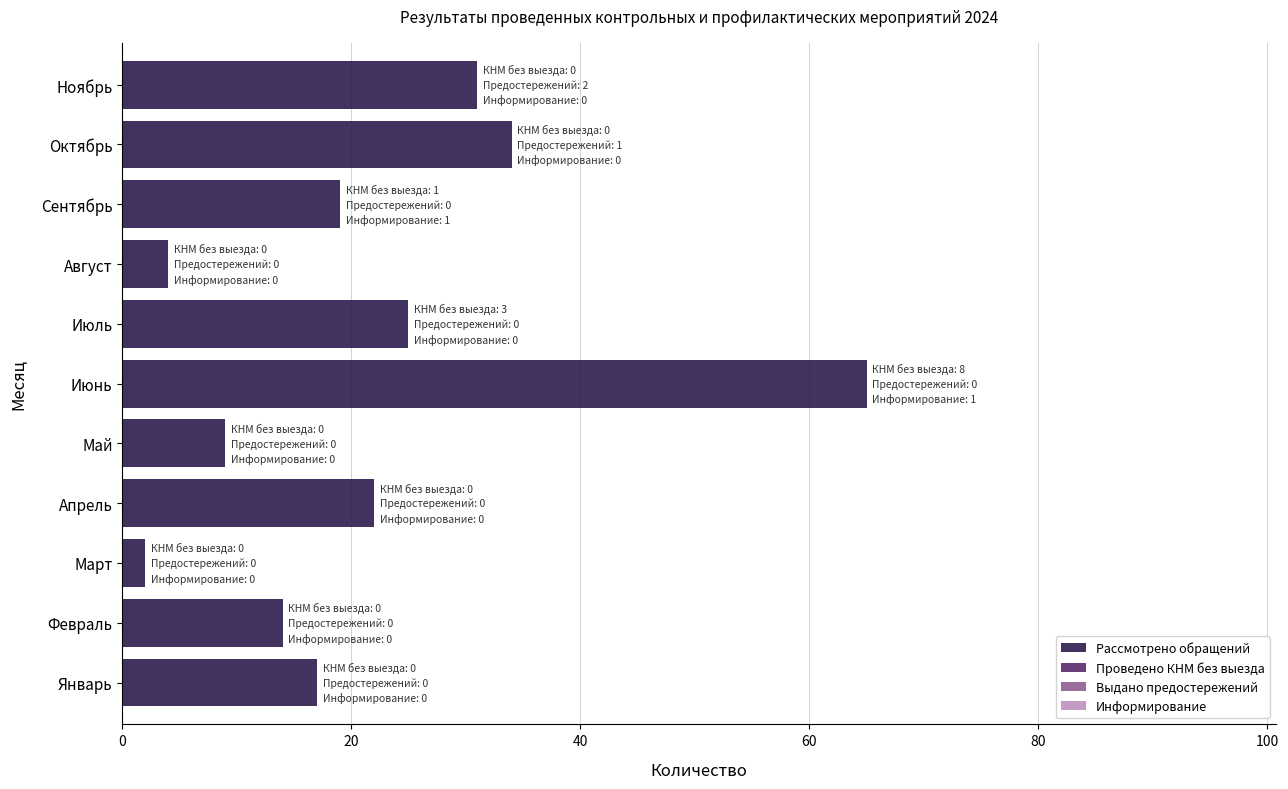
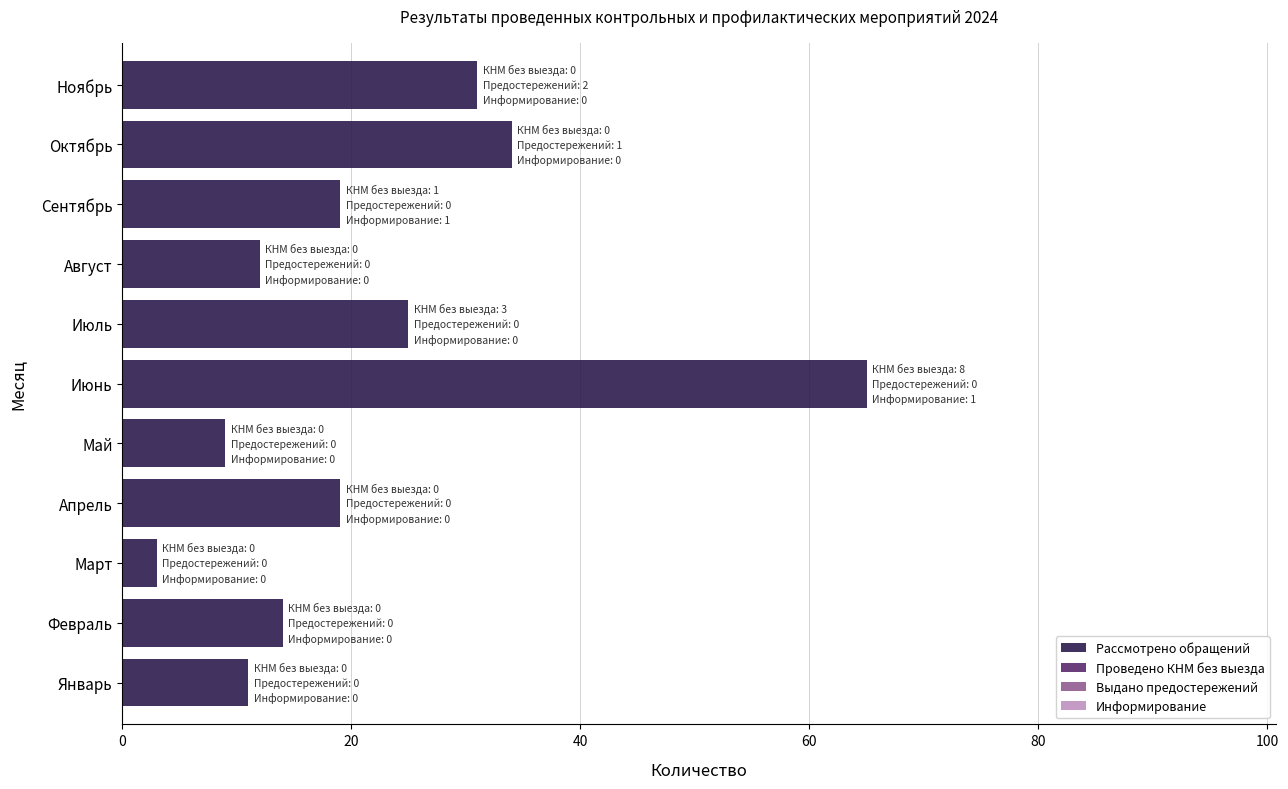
Рассмотрено обращений, Август: 4 -> 12
Рассмотрено обращений, Апрель: 22 -> 19
Рассмотрено обращений, Март: 2 -> 3
Рассмотрено обращений, Январь: 17 -> 11
